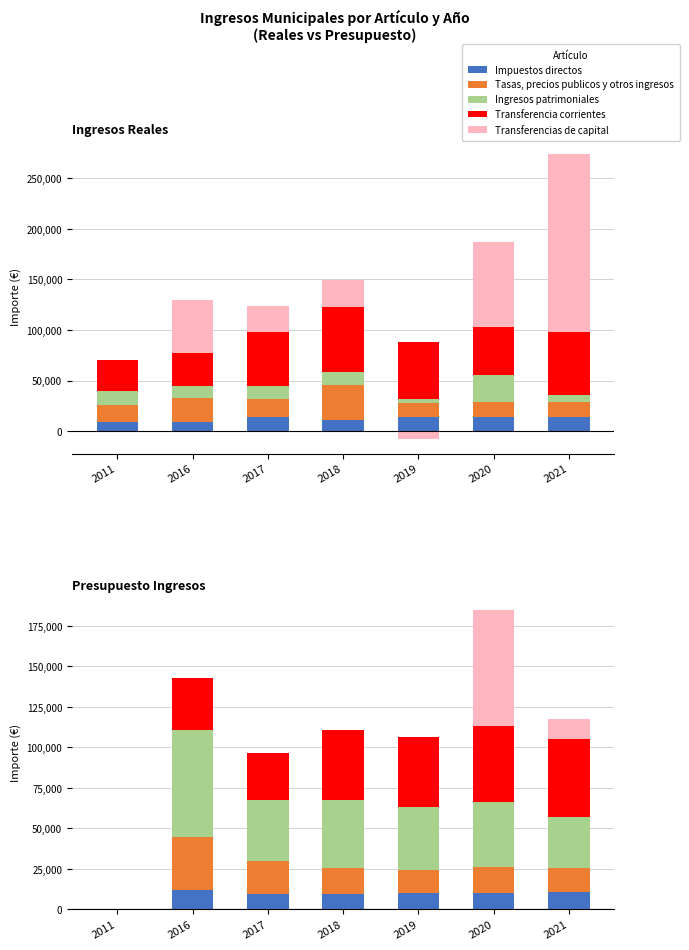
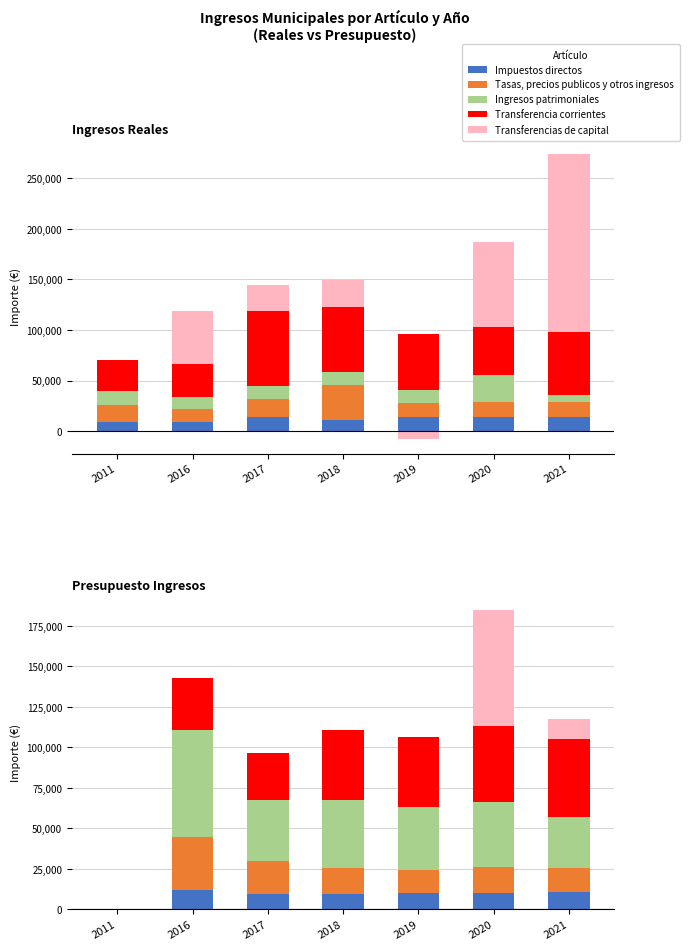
Ingresos Reales, Tasas, precios publicos y otros ingresos, 2016: 23,000 -> 13,000
Ingresos Reales, Transferencia corrientes, 2017: 53,000 -> 74,000
Ingresos Reales, Ingresos patrimoniales, 2019: 4,000 -> 12,000
